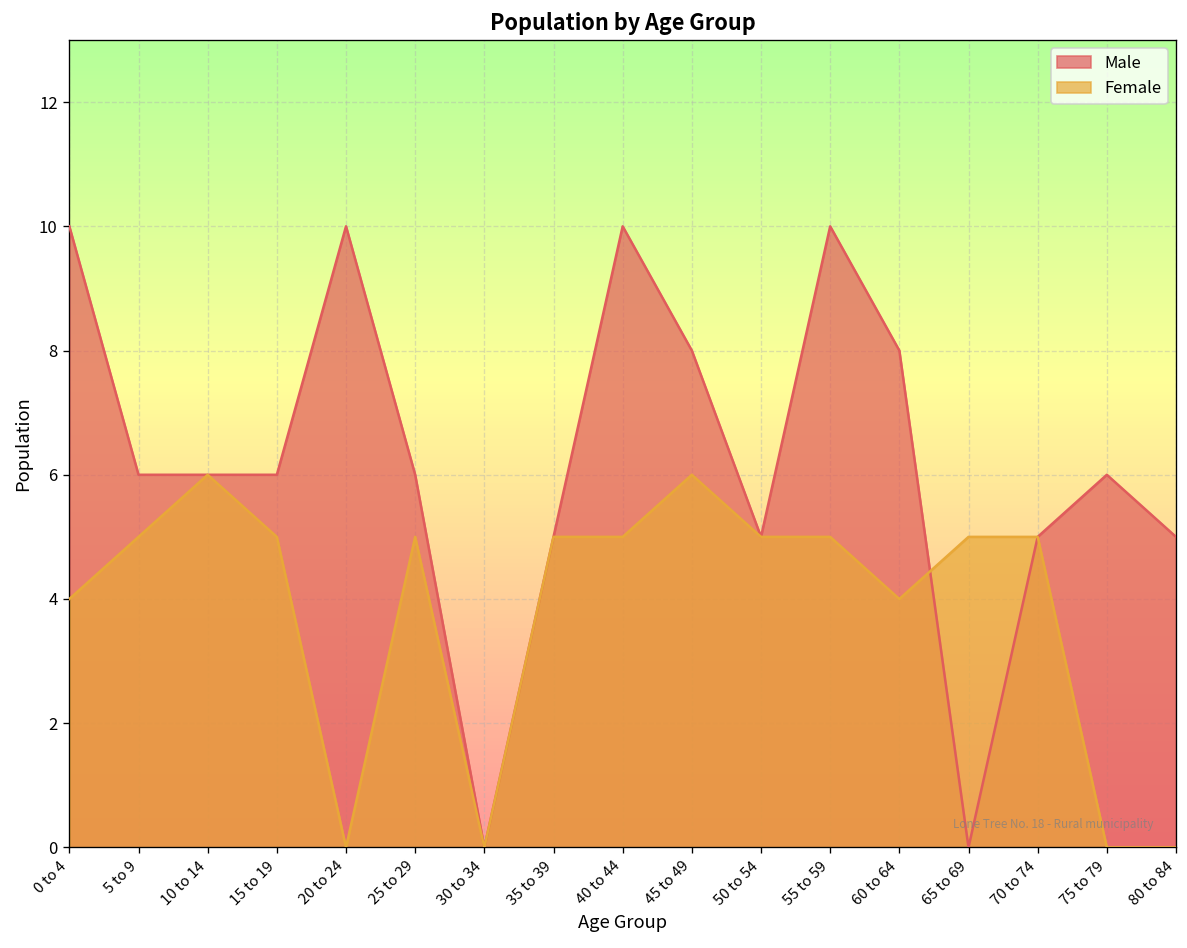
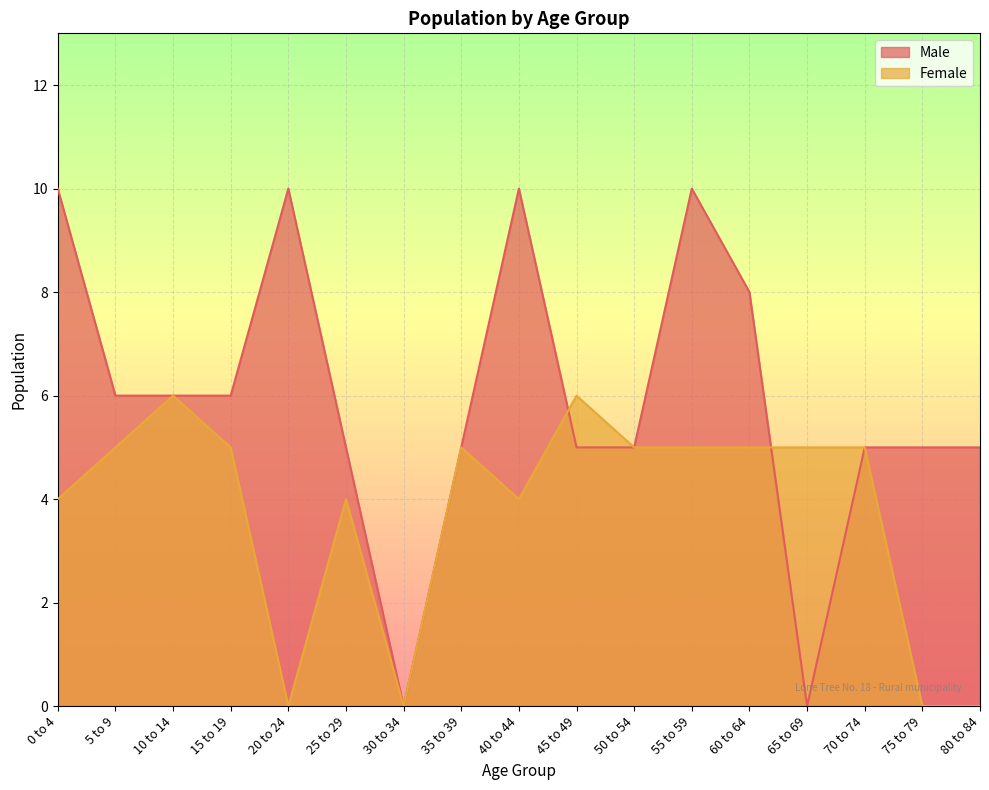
Male, 25 to 29: 6 -> 5
Female, 25 to 29: 5 -> 4
Female, 40 to 44: 5 -> 4
Male, 45 to 49: 8 -> 5
Female, 60 to 64: 4 -> 5
Male, 75 to 79: 6 -> 5
